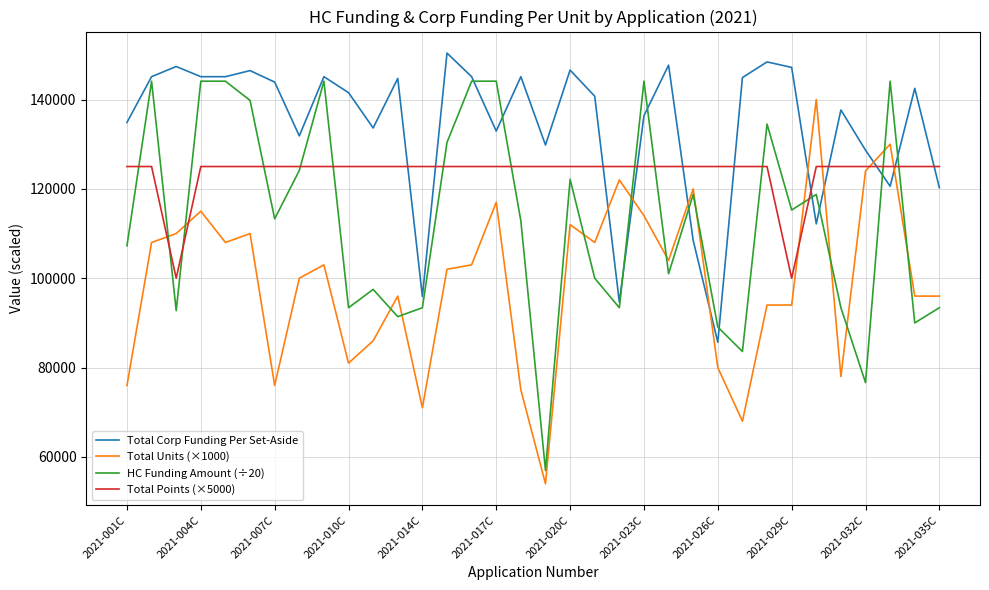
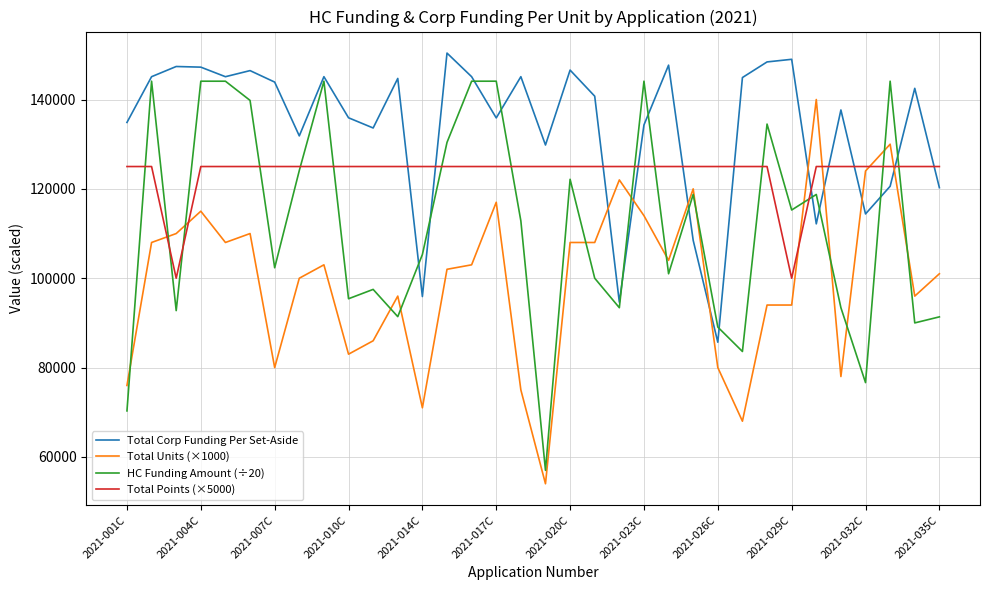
HC Funding Amount (÷20), 2021-001C: 107000 -> 70000
Total Corp Funding Per Set-Aside, 2021-004C: 145000 -> 147000
Total Units (×1000), 2021-007C: 76000 -> 80000
HC Funding Amount (÷20), 2021-007C: 113000 -> 102000
Total Corp Funding Per Set-Aside, 2021-010C: 142000 -> 136000
Total Units (×1000), 2021-010C: 81000 -> 83000
HC Funding Amount (÷20), 2021-010C: 93000 -> 95000
HC Funding Amount (÷20), 2021-014C: 93000 -> 105000
Total Corp Funding Per Set-Aside, 2021-017C: 133000 -> 136000
Total Units (×1000), 2021-020C: 112000 -> 108000
Total Corp Funding Per Set-Aside, 2021-023C: 136000 -> 134000
Total Corp Funding Per Set-Aside, 2021-029C: 147000 -> 149000
Total Corp Funding Per Set-Aside, 2021-032C: 129000 -> 114000
Total Units (×1000), 2021-035C: 96000 -> 101000
HC Funding Amount (÷20), 2021-035C: 93000 -> 91000
